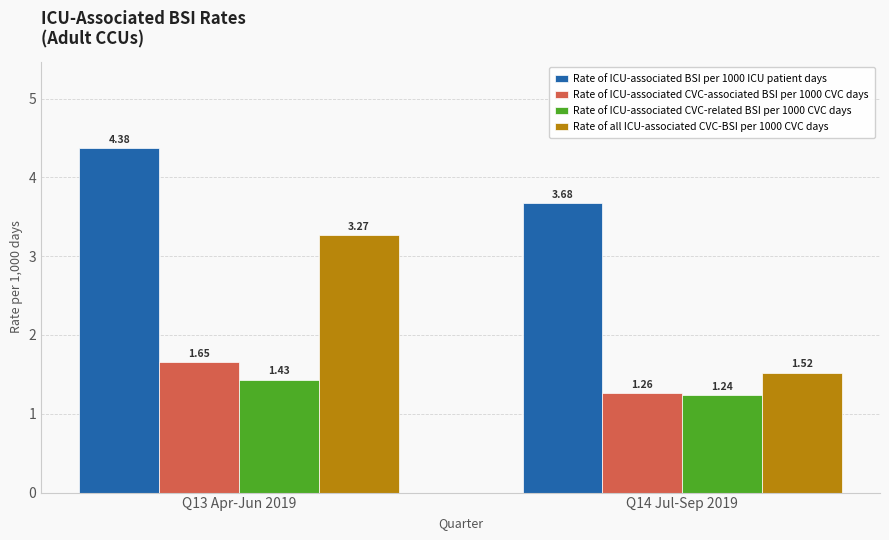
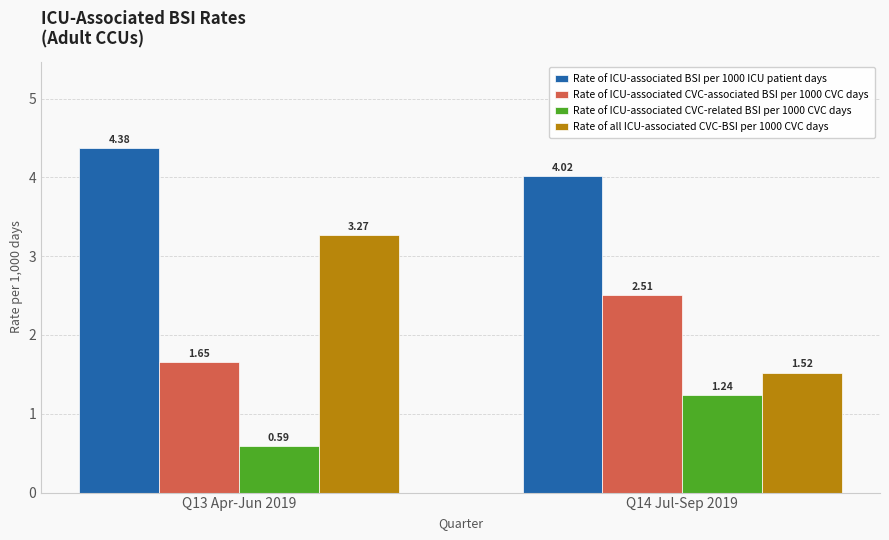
Rate of ICU-associated CVC-related BSI per 1000 CVC days, Q13 Apr-Jun 2019: 1.43 -> 0.59
Rate of ICU-associated BSI per 1000 ICU patient days, Q14 Jul-Sep 2019: 3.68 -> 4.02
Rate of ICU-associated CVC-associated BSI per 1000 CVC days, Q14 Jul-Sep 2019: 1.26 -> 2.51
